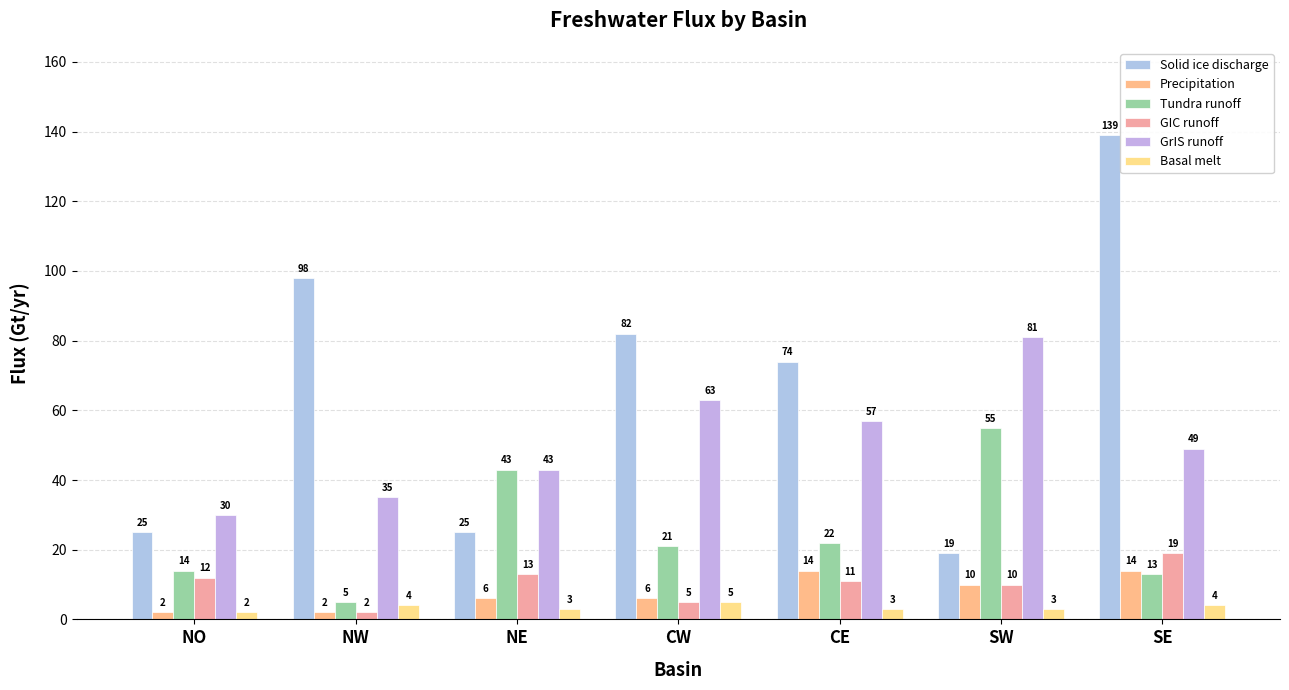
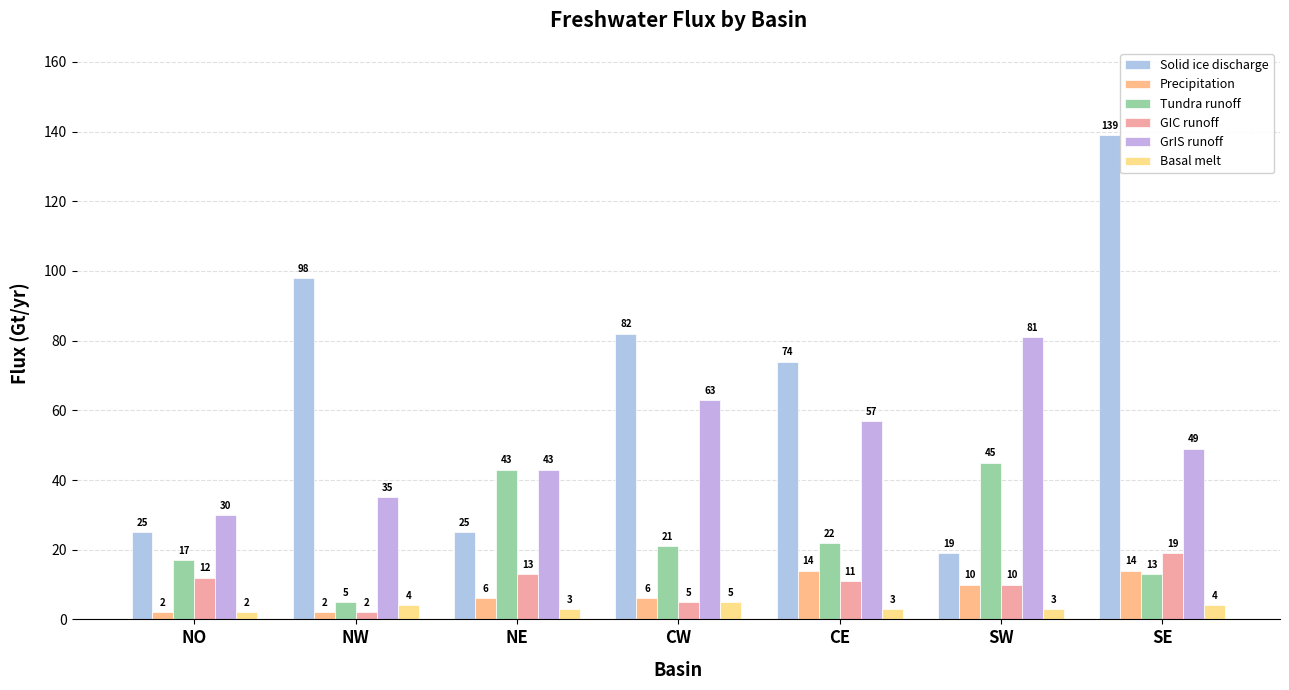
Tundra runoff, NO: 14 -> 17
Tundra runoff, SW: 55 -> 45
